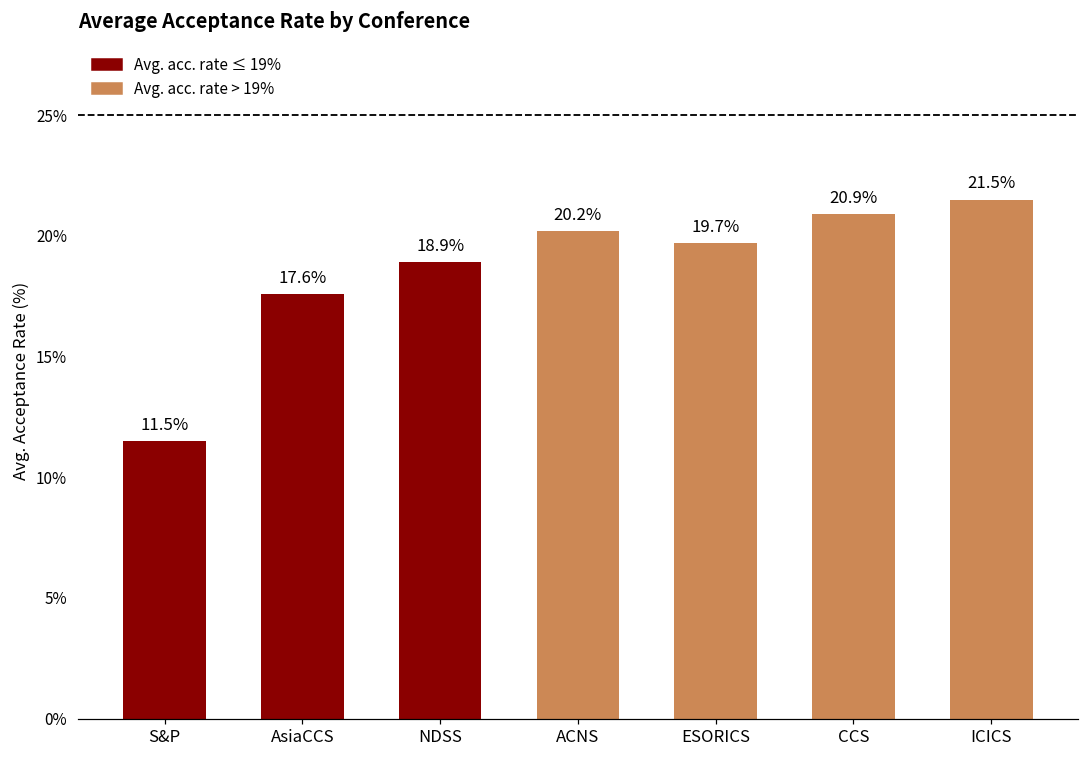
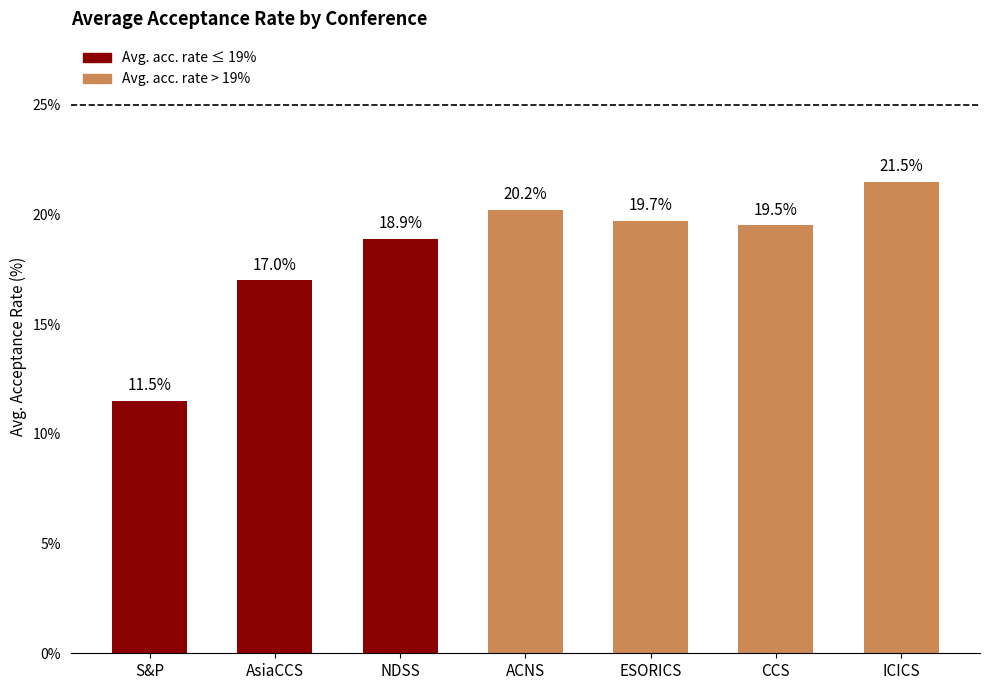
AsiaCCS: 17.6% -> 17.0%
CCS: 20.9% -> 19.5%
